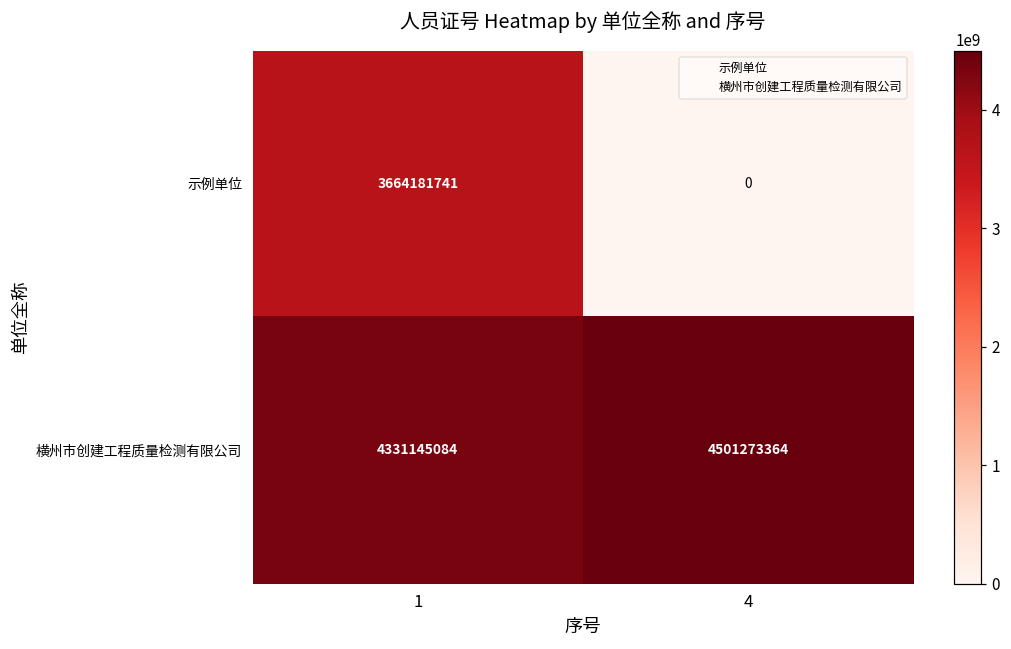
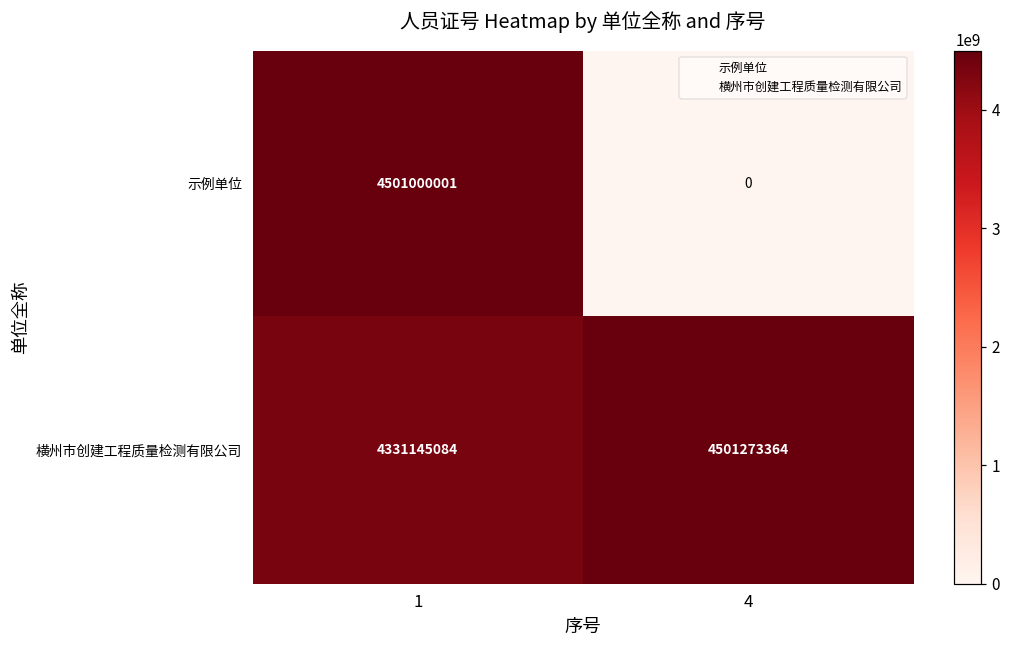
示例单位, 1: 3664181741 -> 4501000001
